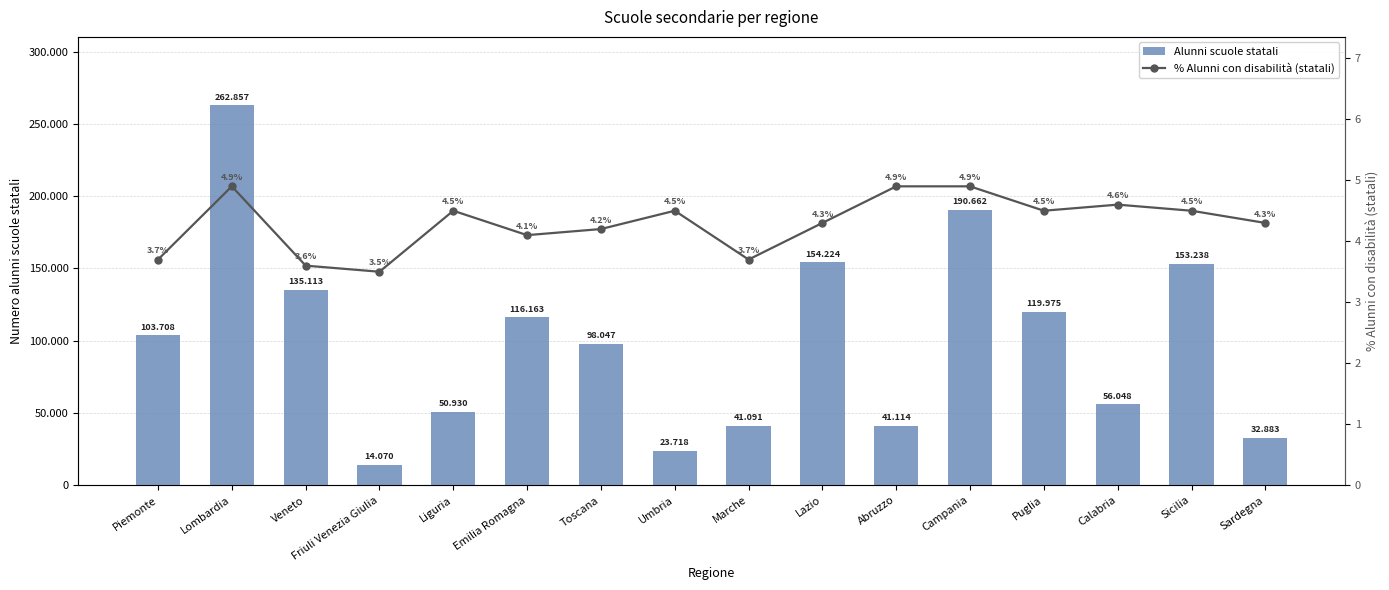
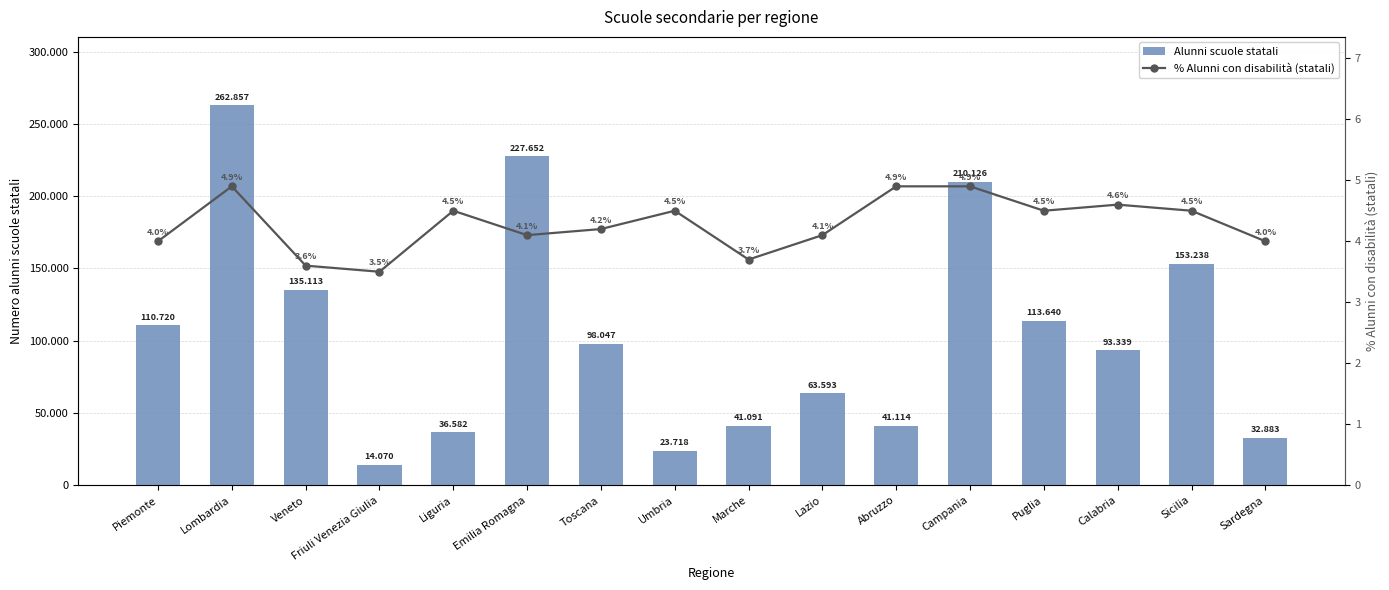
Alunni scuole statali, Piemonte: 103.708 -> 110.720
Alunni scuole statali, Liguria: 50.930 -> 36.582
Alunni scuole statali, Emilia Romagna: 116.163 -> 227.652
Alunni scuole statali, Lazio: 154.224 -> 63.593
Alunni scuole statali, Campania: 190.662 -> 210.126
Alunni scuole statali, Puglia: 119.975 -> 113.640
Alunni scuole statali, Calabria: 56.048 -> 93.339
% Alunni con disabilità (statali), Piemonte: 3.7% -> 4.0%
% Alunni con disabilità (statali), Lazio: 4.3% -> 4.1%
% Alunni con disabilità (statali), Sardegna: 4.3% -> 4.0%
